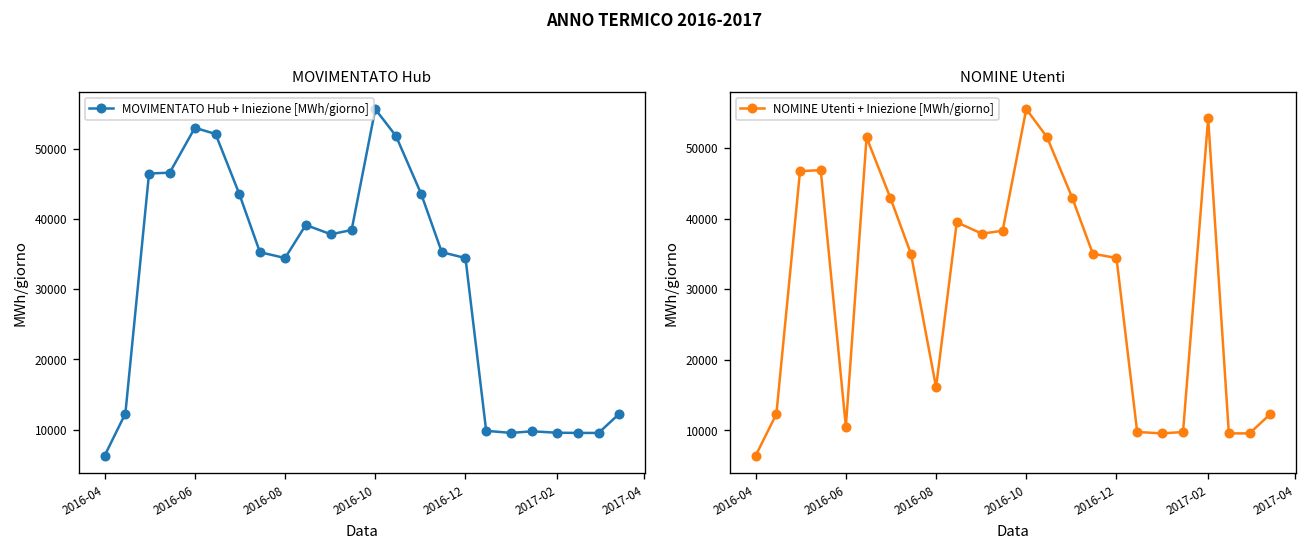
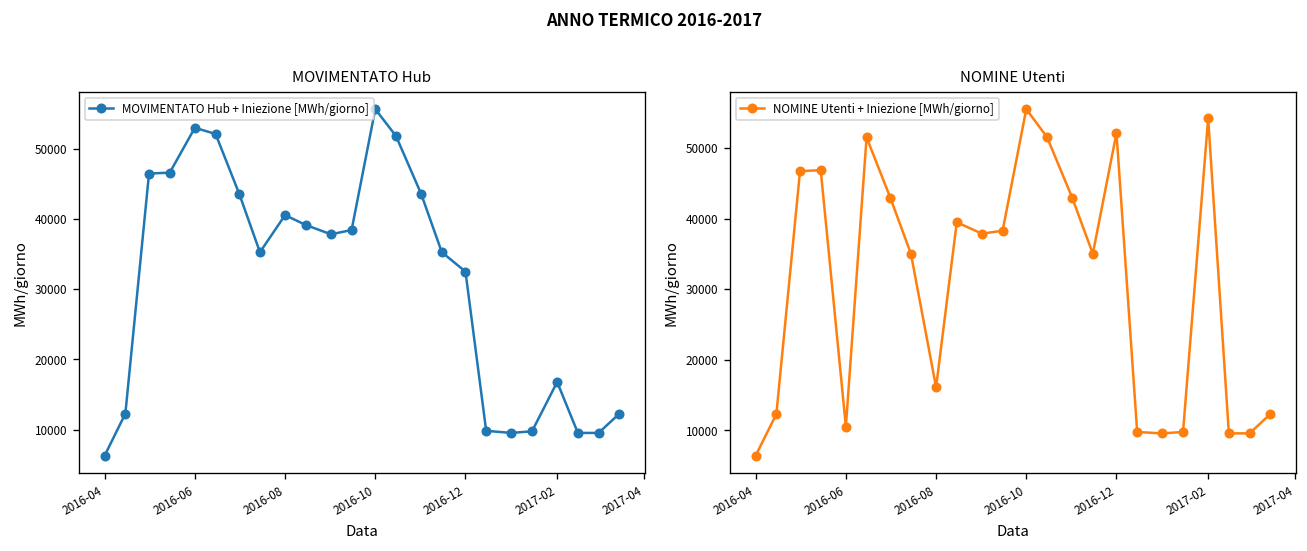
MOVIMENTATO Hub, 2016-08: 34000 -> 41000
MOVIMENTATO Hub, 2016-12: 34000 -> 32000
MOVIMENTATO Hub, 2017-02: 10000 -> 17000
NOMINE Utenti, 2016-12: 34000 -> 52000
